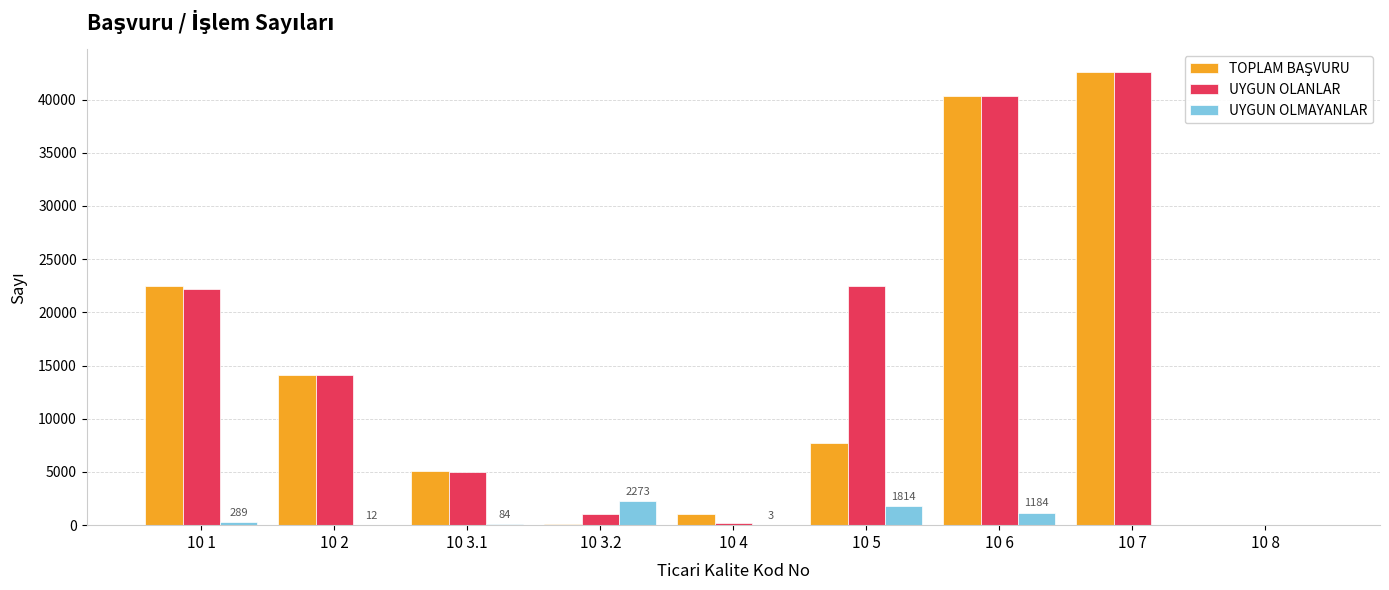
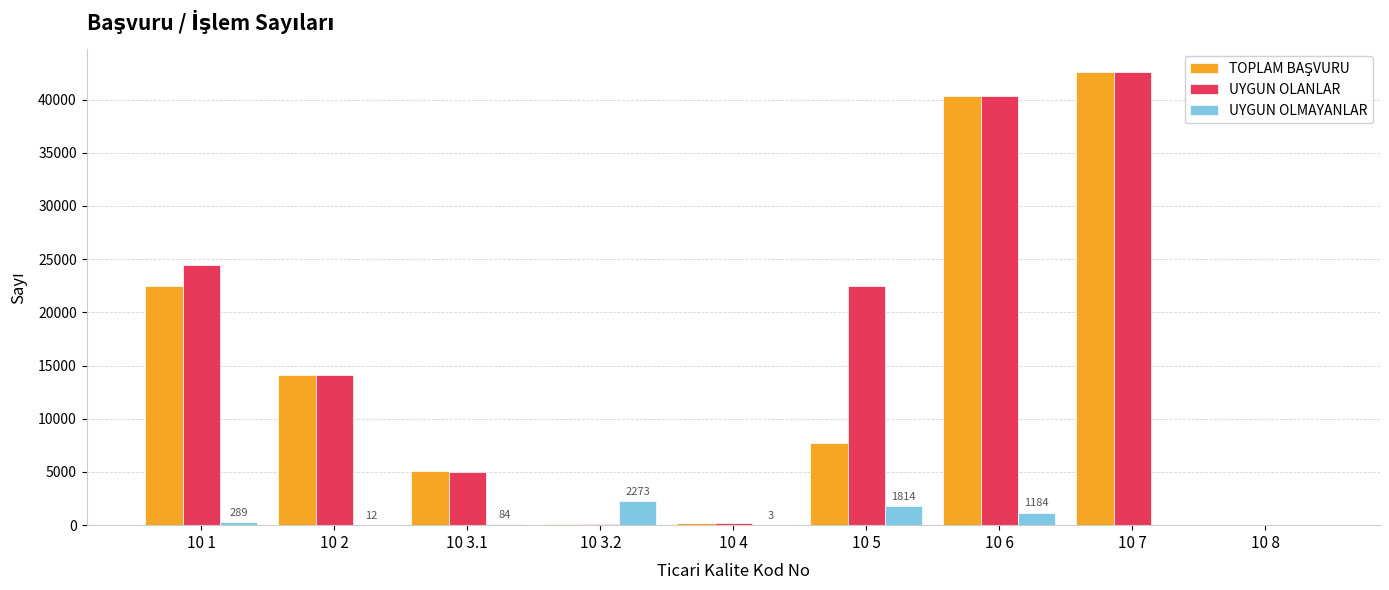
UYGUN OLANLAR, 10 1: 22200 -> 24400
UYGUN OLANLAR, 10 3.2: 1000 -> 100
TOPLAM BAŞVURU, 10 4: 1100 -> 200
